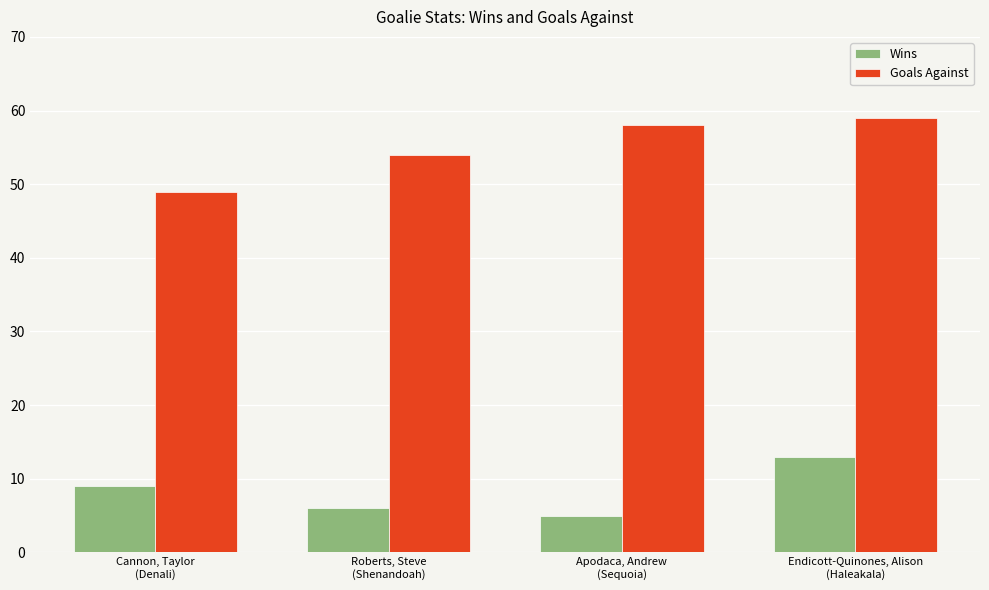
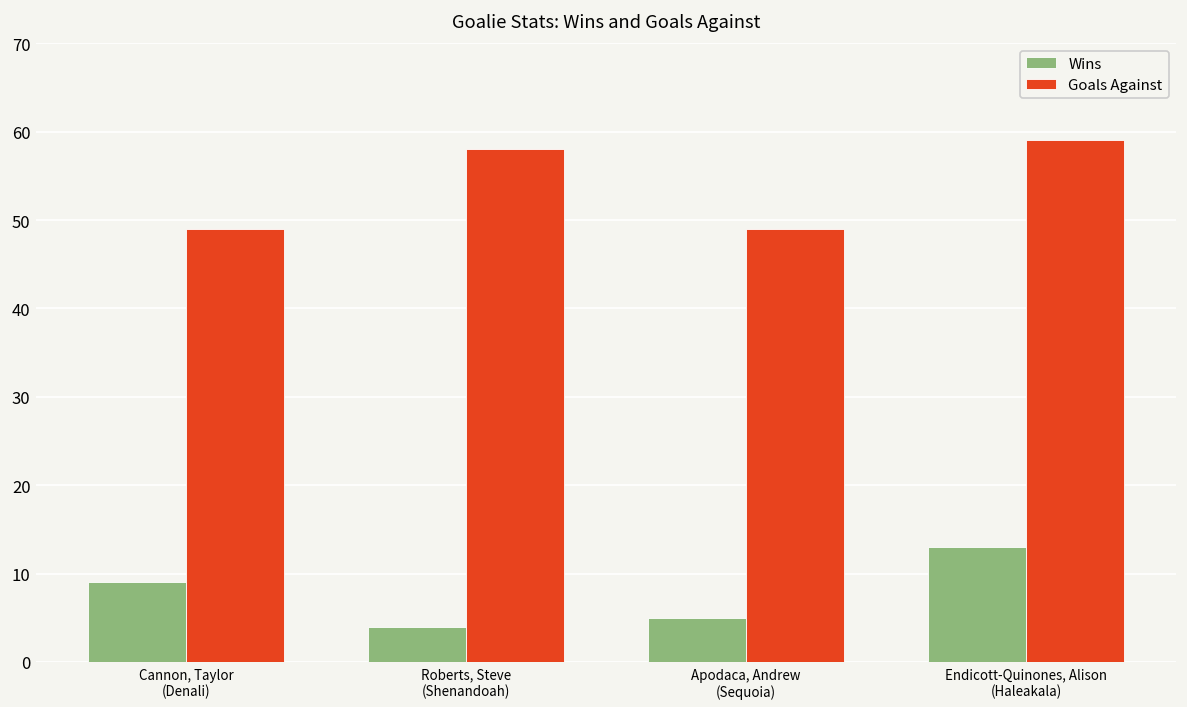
Wins, Roberts, Steve (Shenandoah): 6 -> 4
Goals Against, Roberts, Steve (Shenandoah): 54 -> 58
Goals Against, Apodaca, Andrew (Sequoia): 58 -> 49
